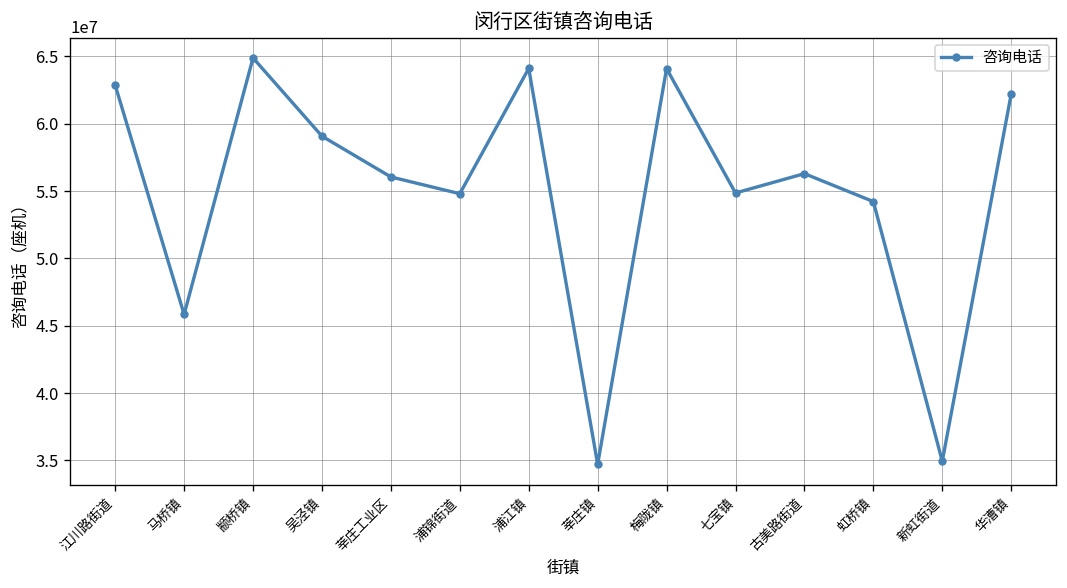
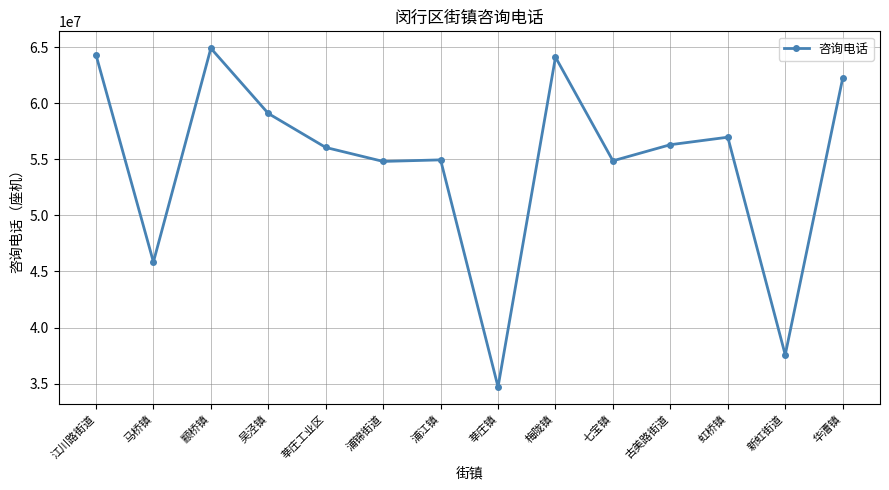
江川路街道: 62900000 -> 64300000
浦江镇: 64100000 -> 54900000
虹桥镇: 54200000 -> 57000000
新虹街道: 34900000 -> 37600000
